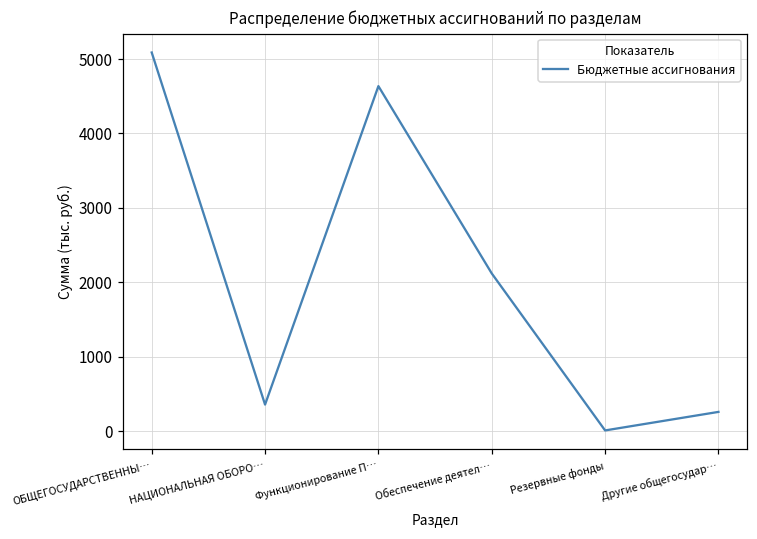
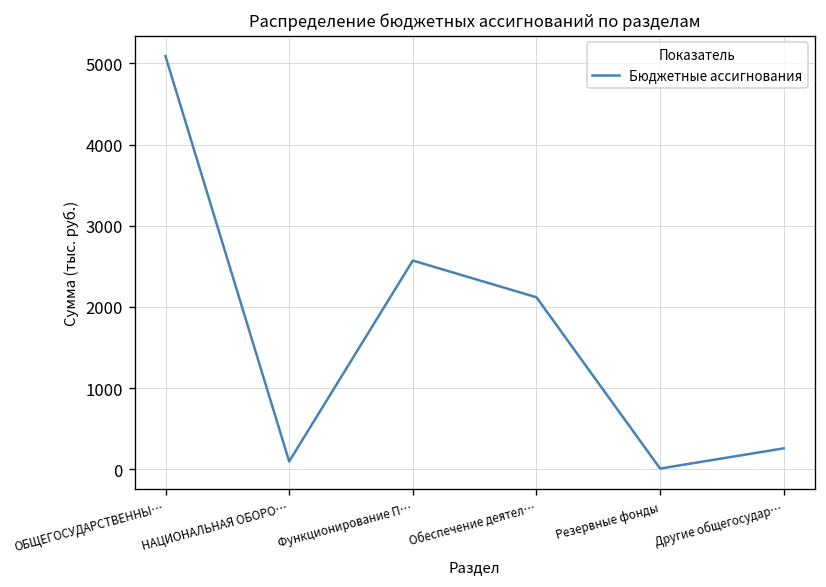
НАЦИОНАЛЬНАЯ ОБОРО…: 400 -> 100
Функционирование П…: 4600 -> 2600
